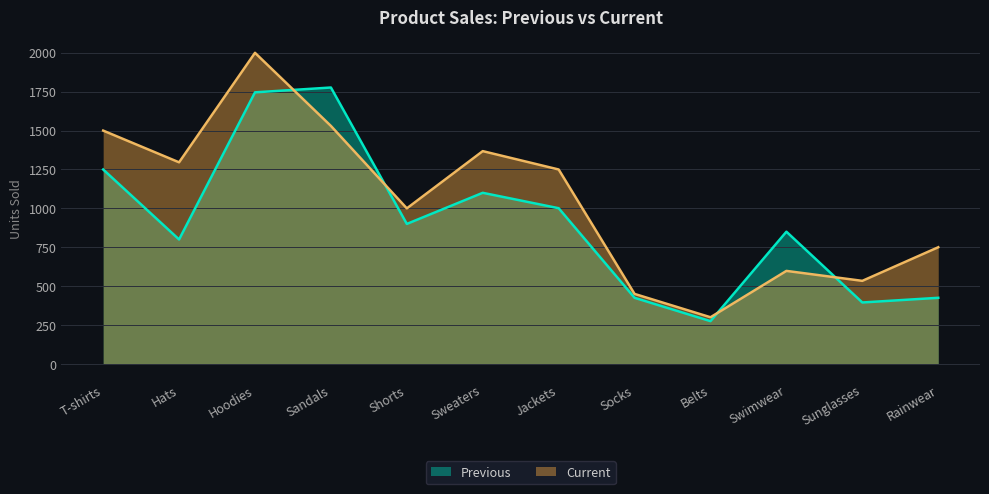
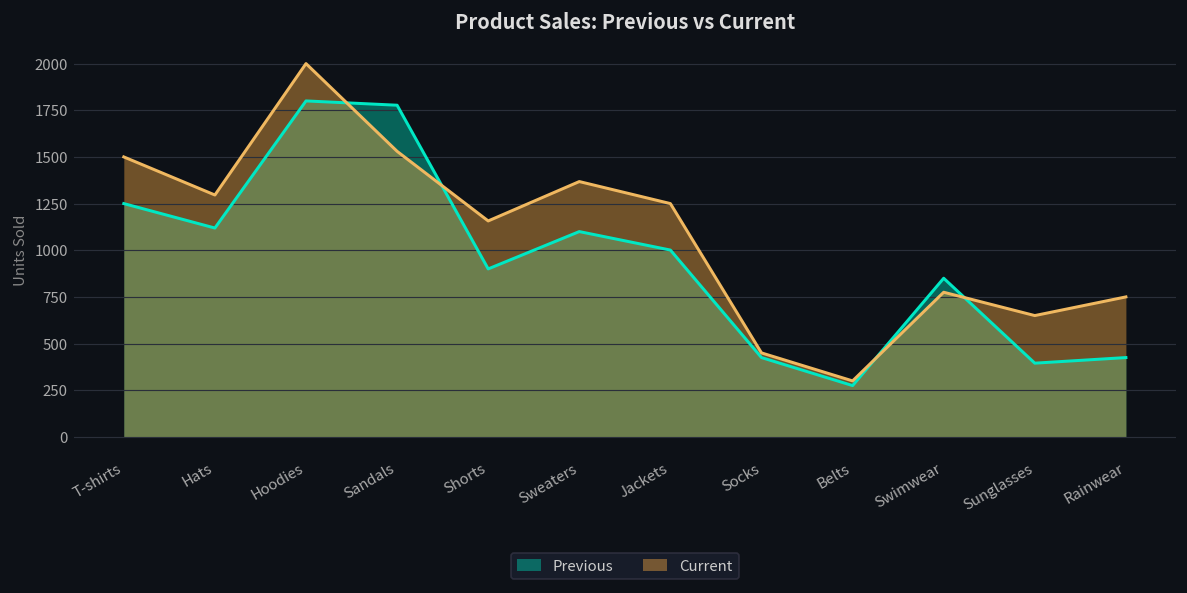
Previous, Hats: 800 -> 1120
Previous, Hoodies: 1750 -> 1800
Current, Shorts: 1000 -> 1160
Current, Swimwear: 600 -> 780
Current, Sunglasses: 530 -> 650
